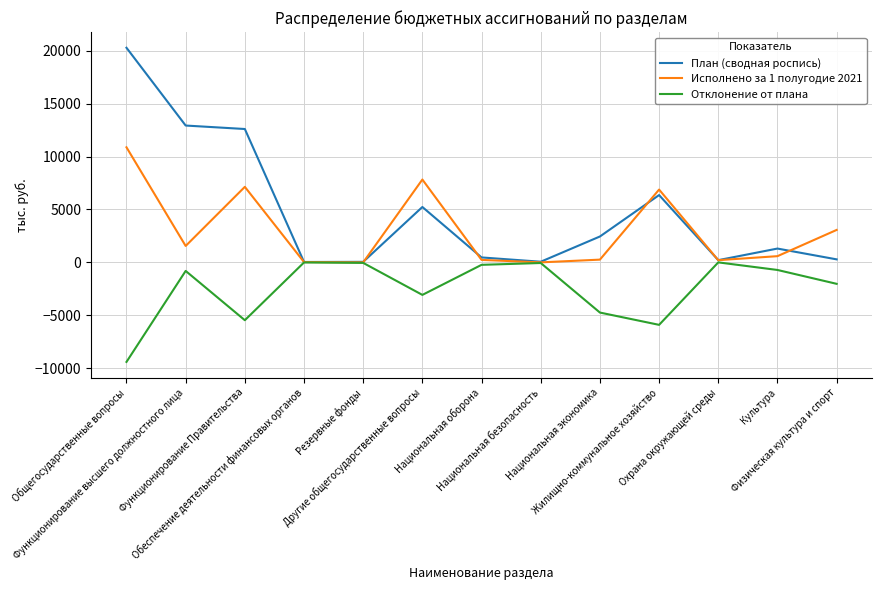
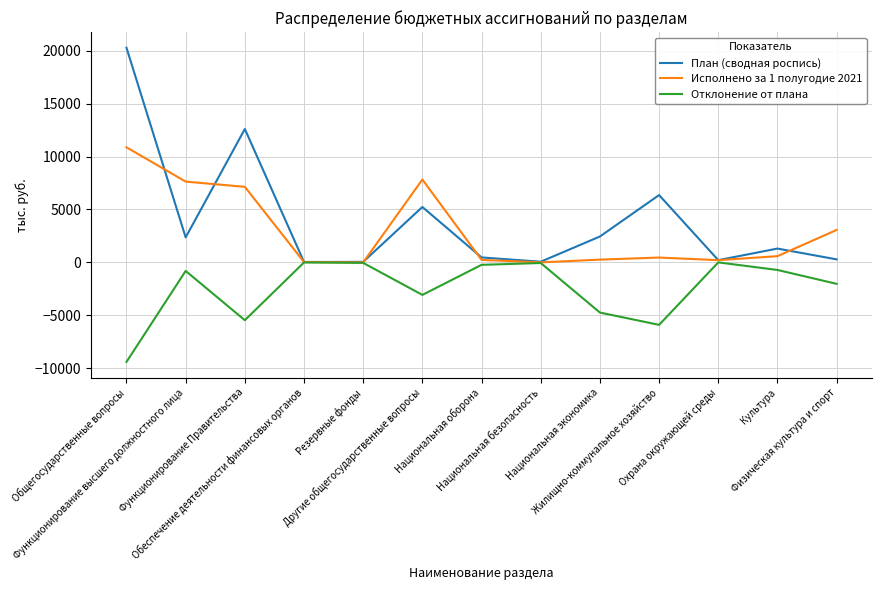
План (сводная роспись), Функционирование высшего должностного лица: 12900 -> 2400
Исполнено за 1 полугодие 2021, Функционирование высшего должностного лица: 1600 -> 7600
Исполнено за 1 полугодие 2021, Жилищно-коммунальное хозяйство: 6900 -> 500
